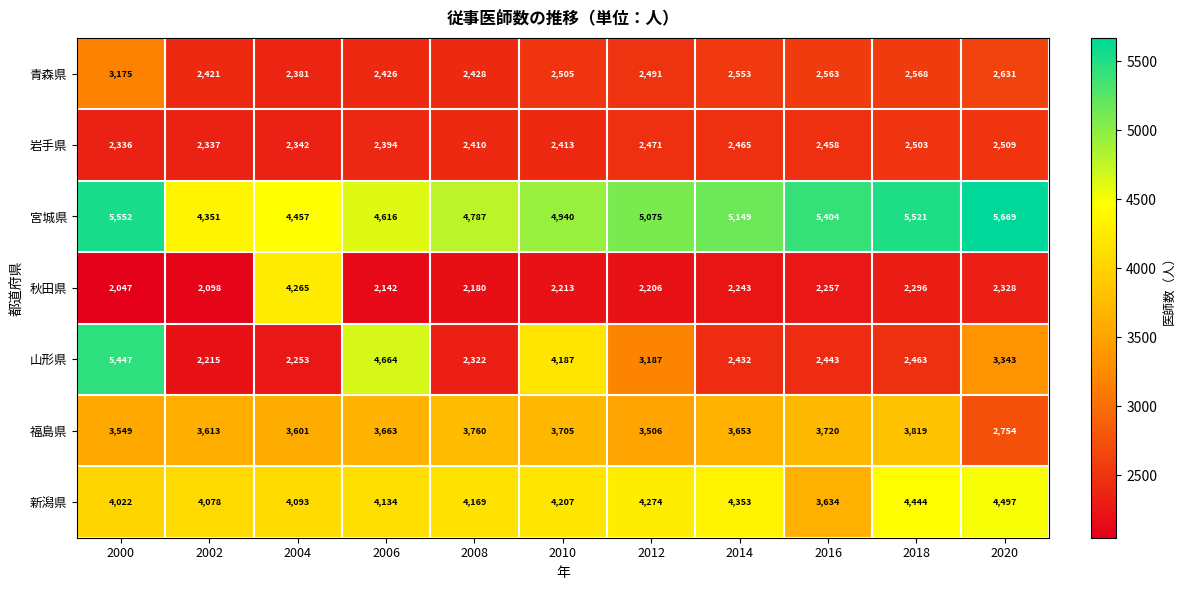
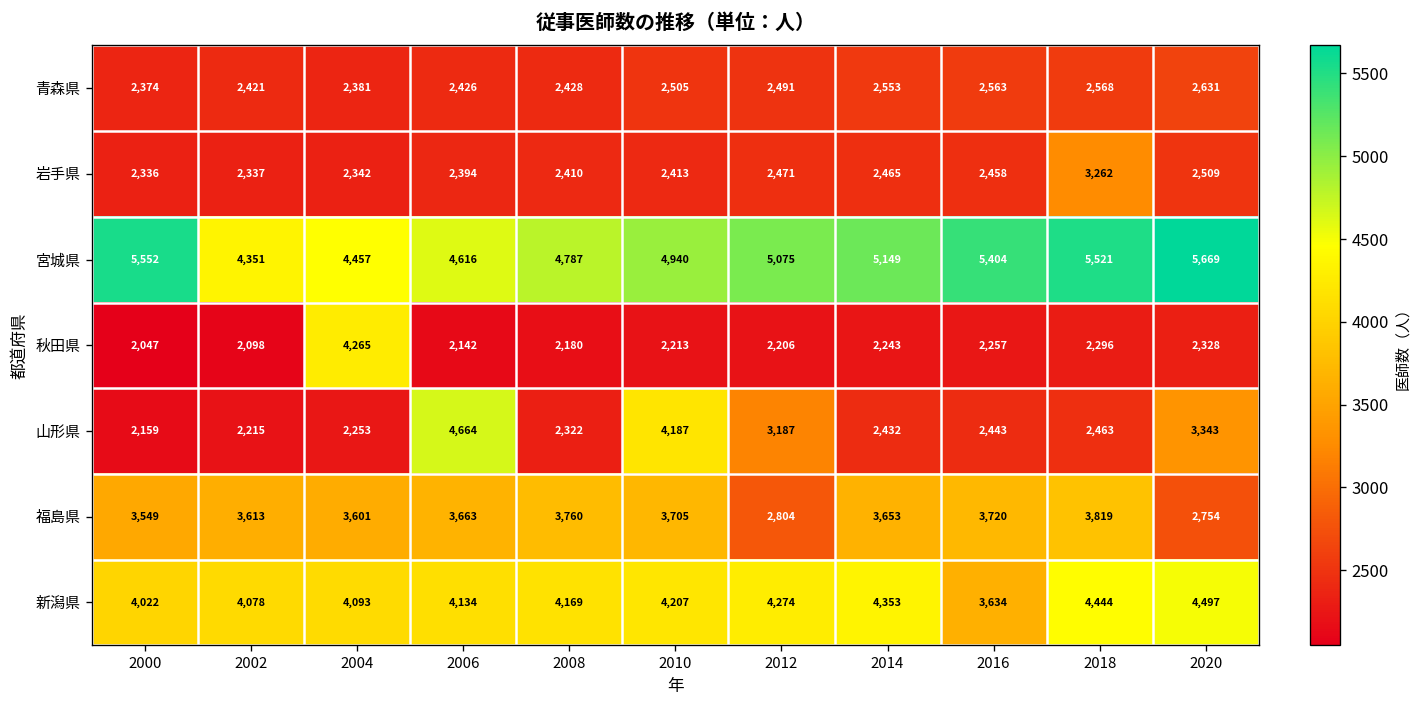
青森県, 2000: 3,175 -> 2,374
岩手県, 2018: 2,503 -> 3,262
山形県, 2000: 5,447 -> 2,159
福島県, 2012: 3,506 -> 2,804
